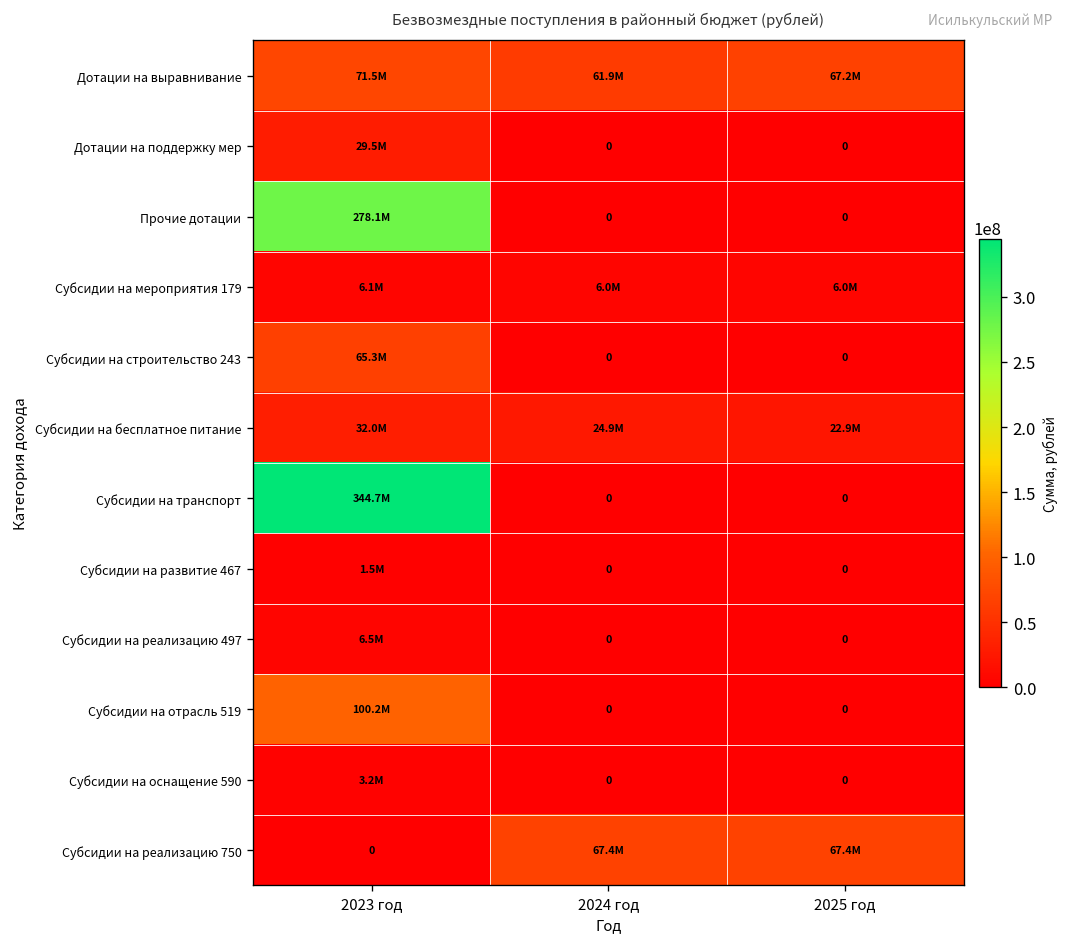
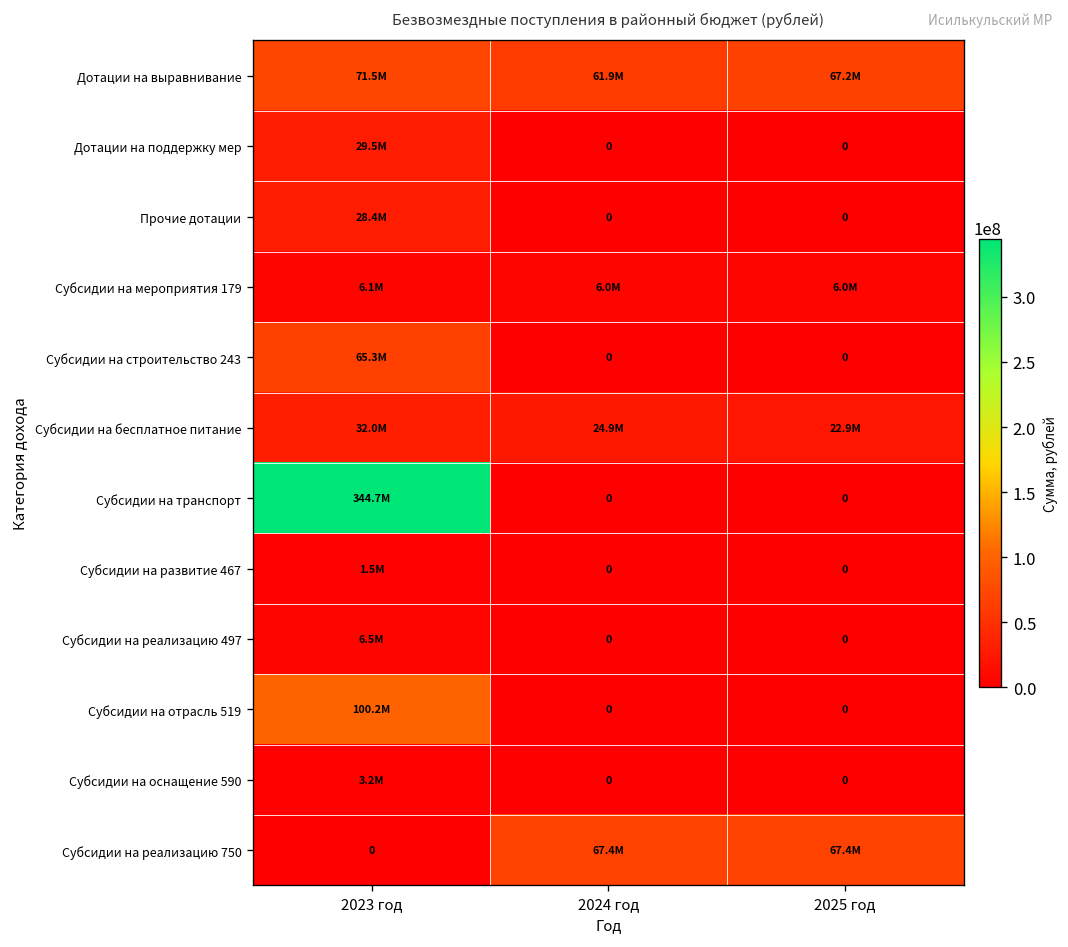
Прочие дотации, 2023 год: 278.1M -> 28.4M
